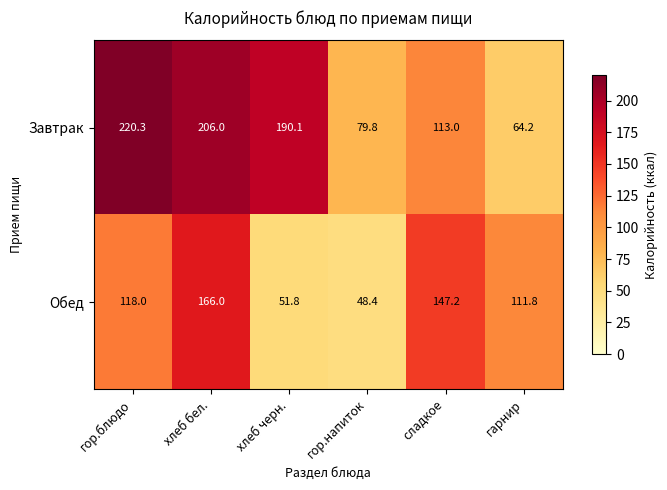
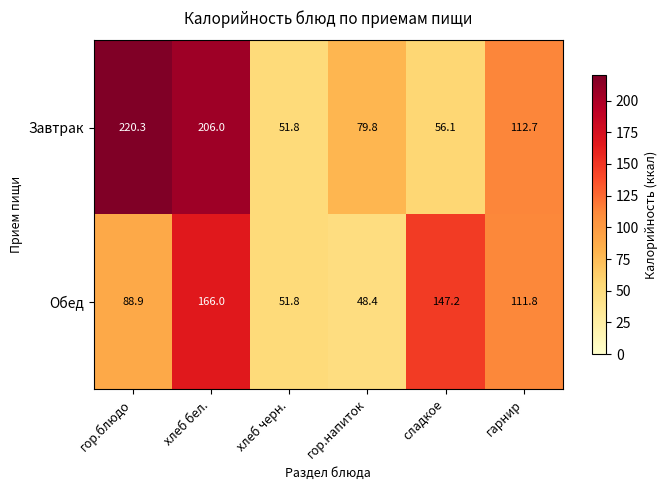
Завтрак, хлеб черн.: 190.1 -> 51.8
Завтрак, сладкое: 113.0 -> 56.1
Завтрак, гарнир: 64.2 -> 112.7
Обед, гор.блюдо: 118.0 -> 88.9
